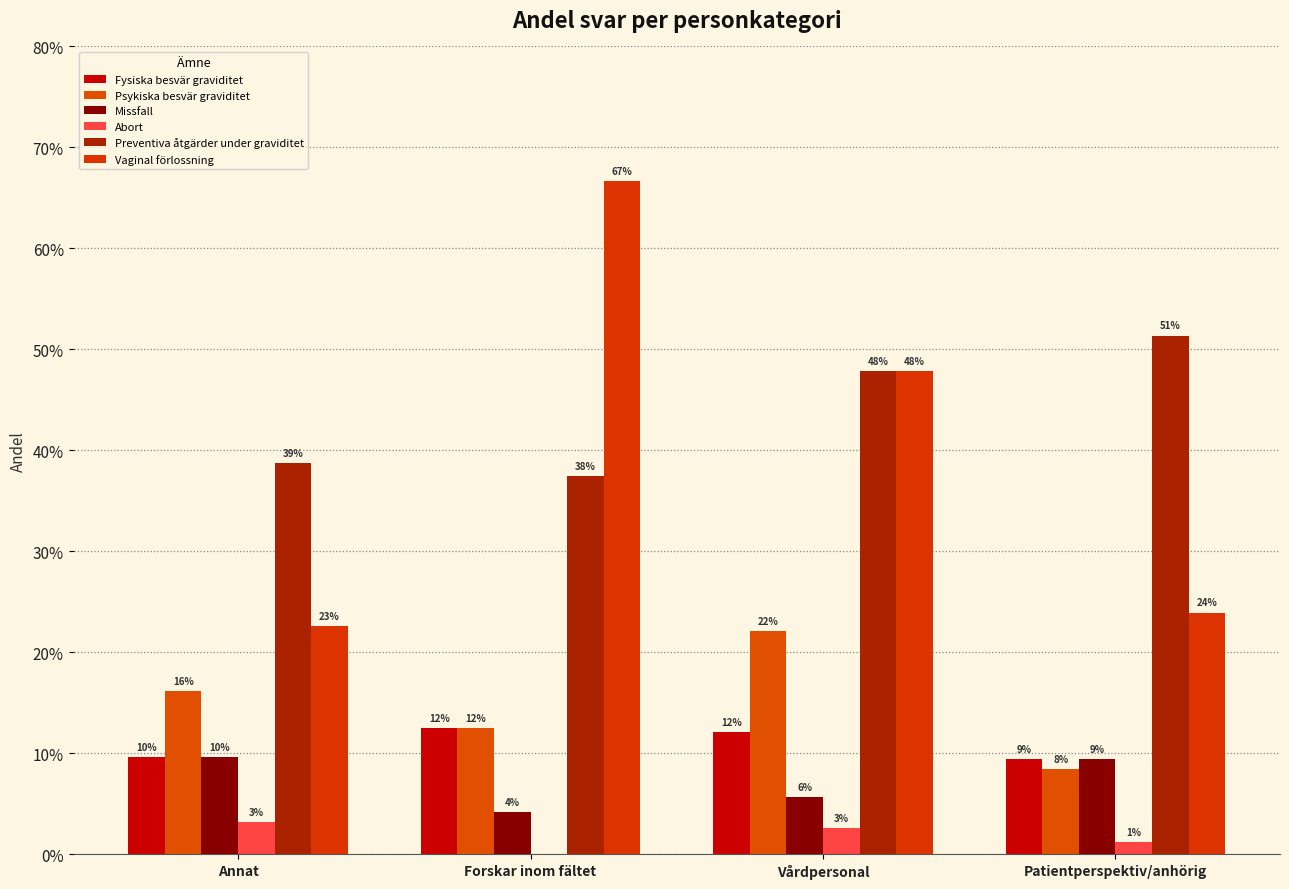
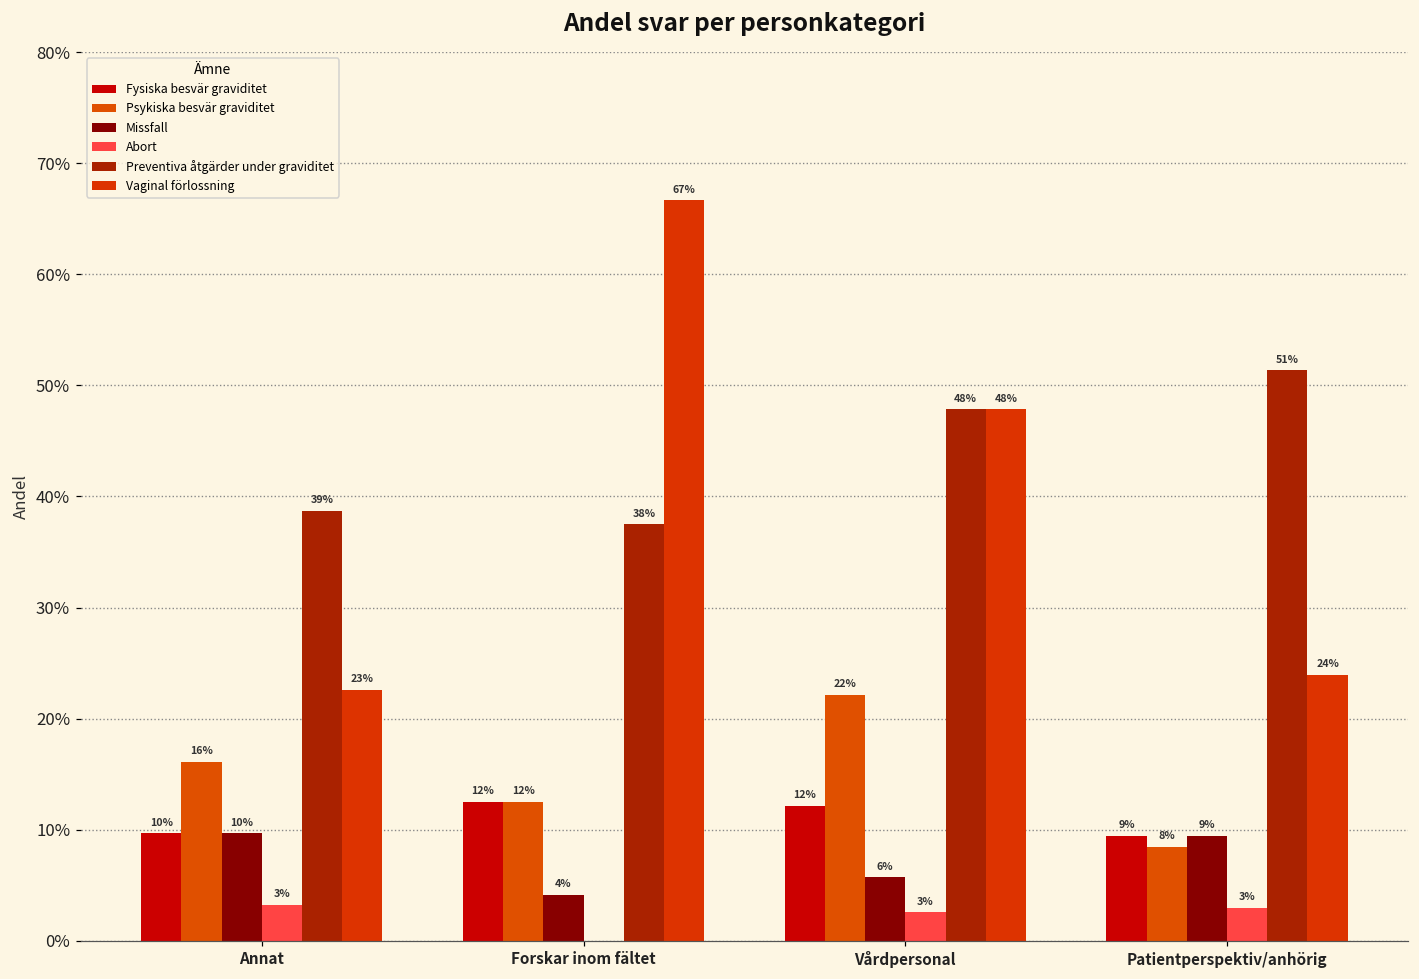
Abort, Patientperspektiv/anhörig: 1% -> 3%
